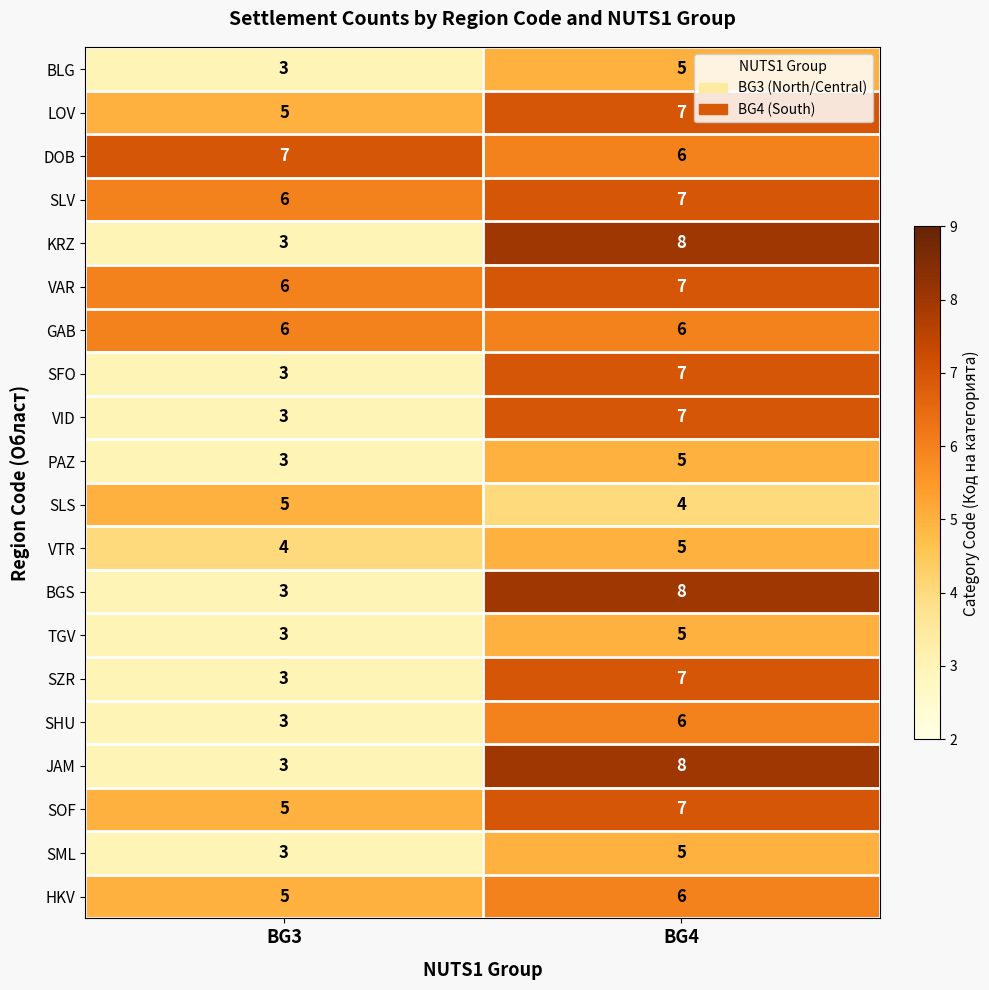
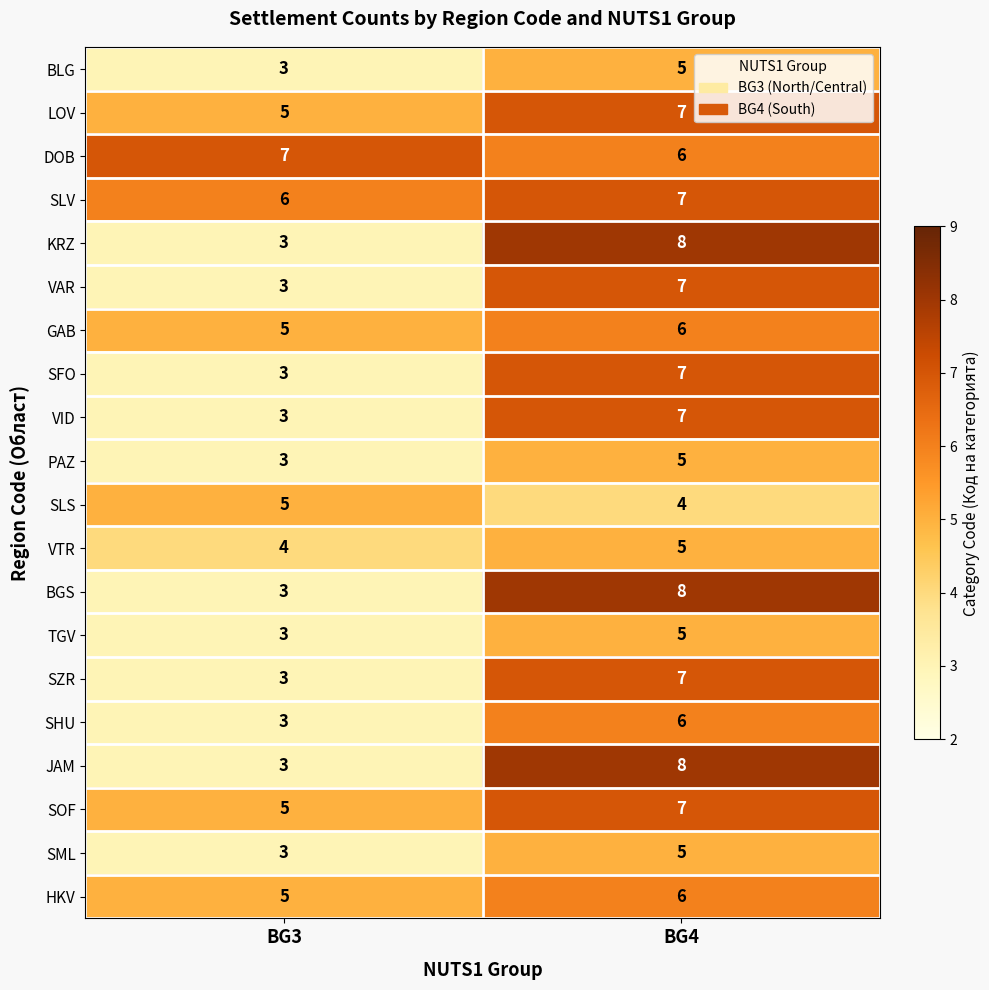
VAR, BG3: 6 -> 3
GAB, BG3: 6 -> 5
